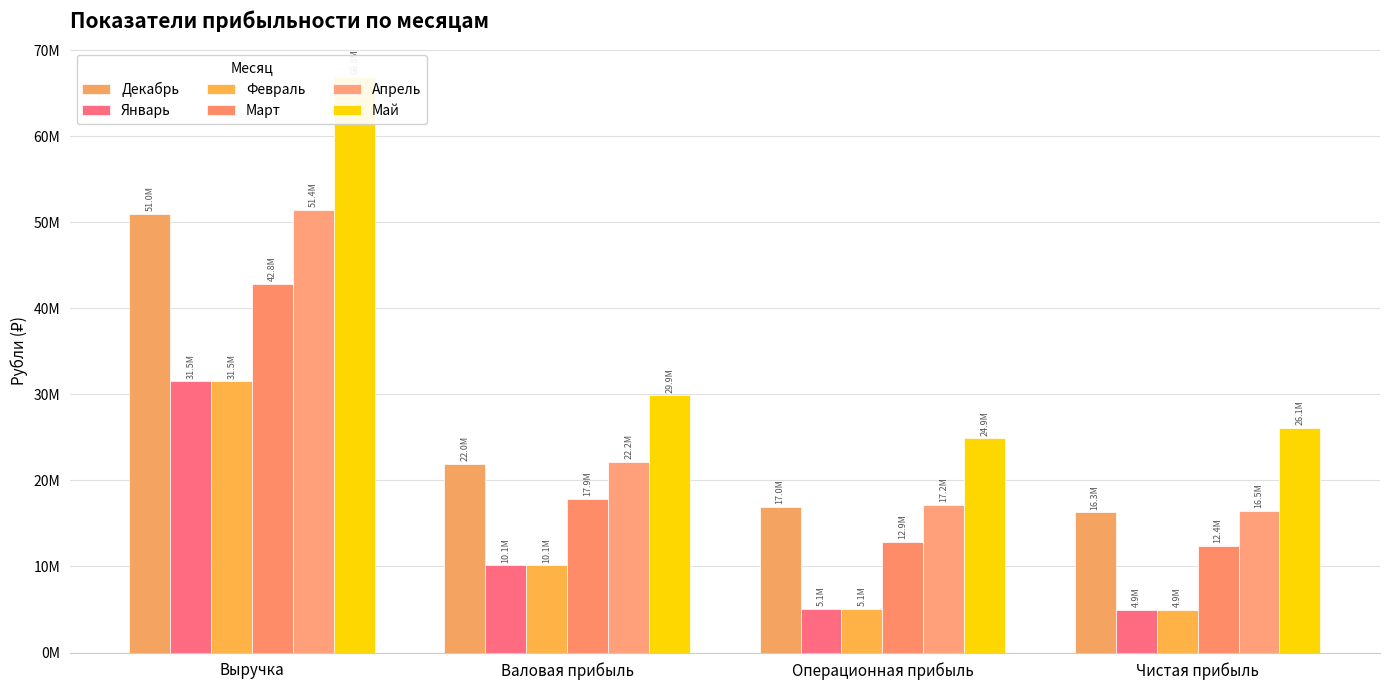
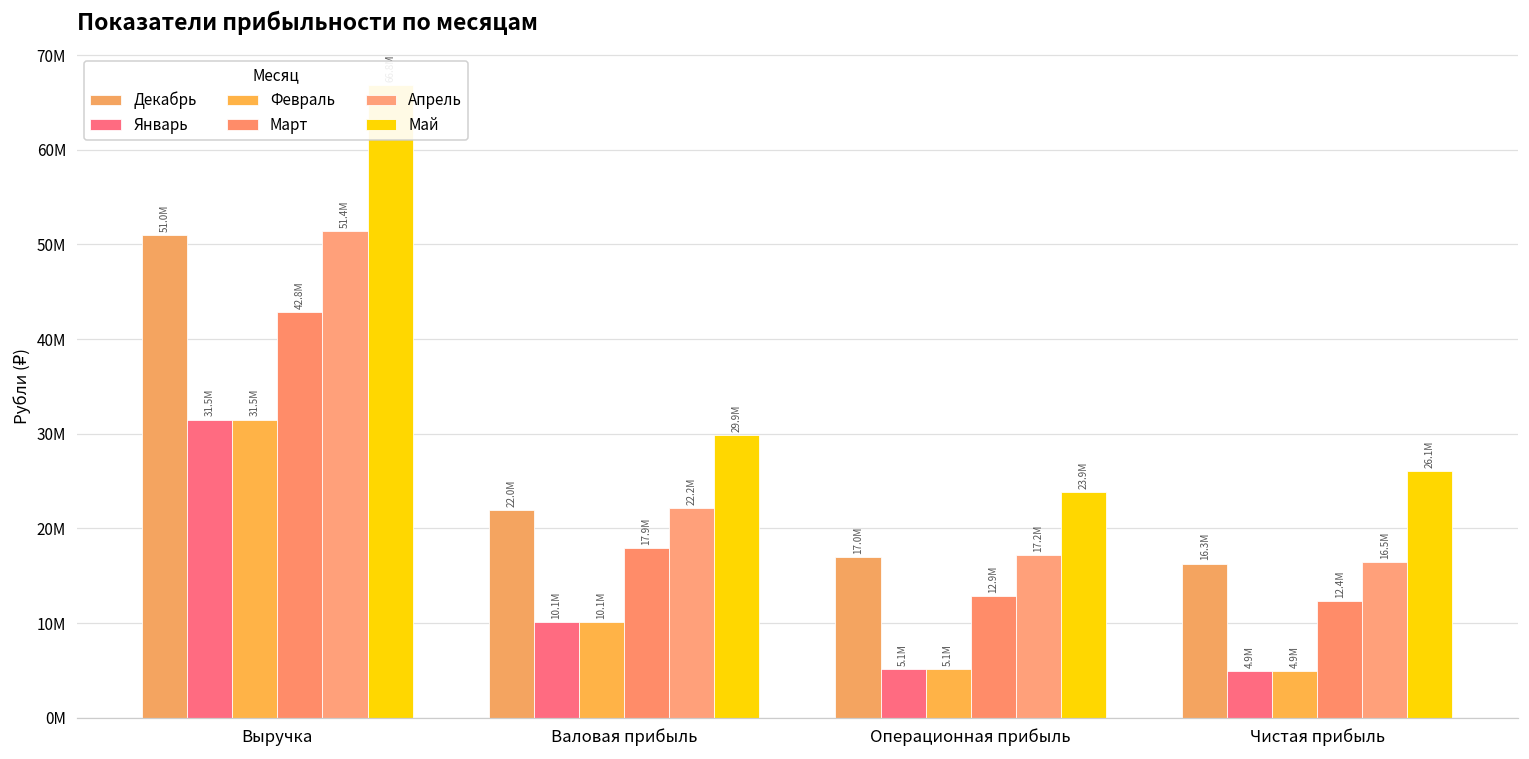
Май, Операционная прибыль: 24.9M -> 23.9M
